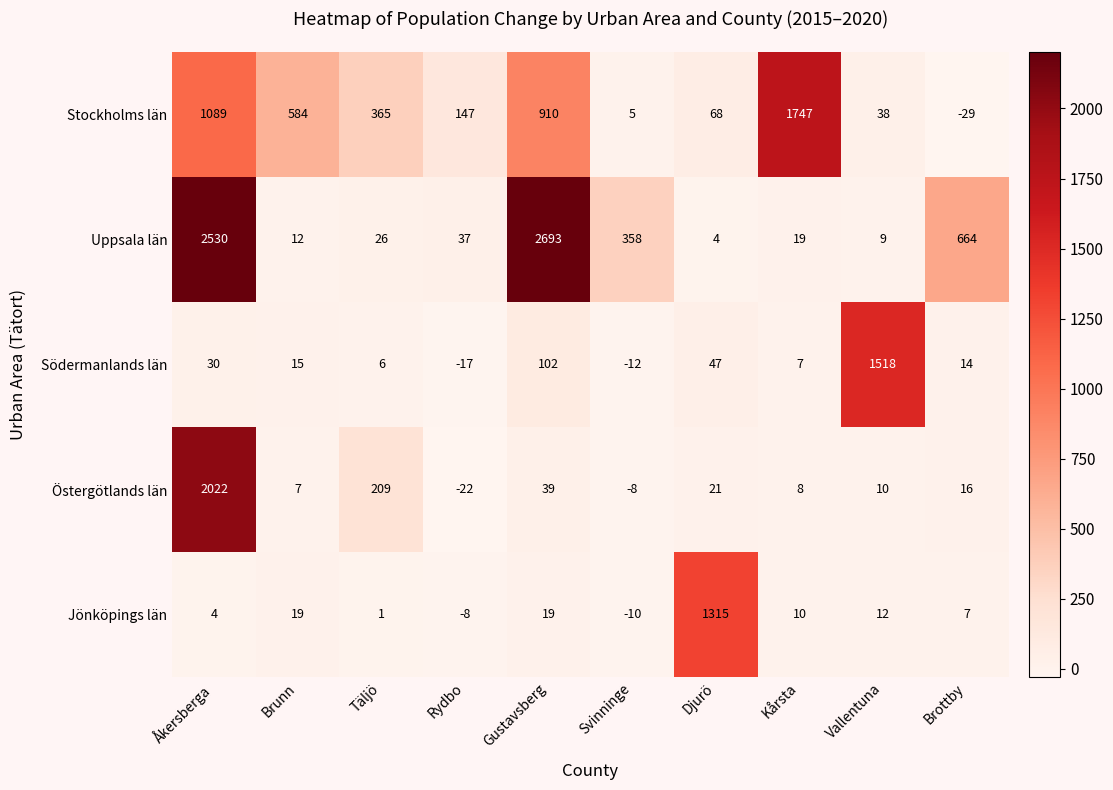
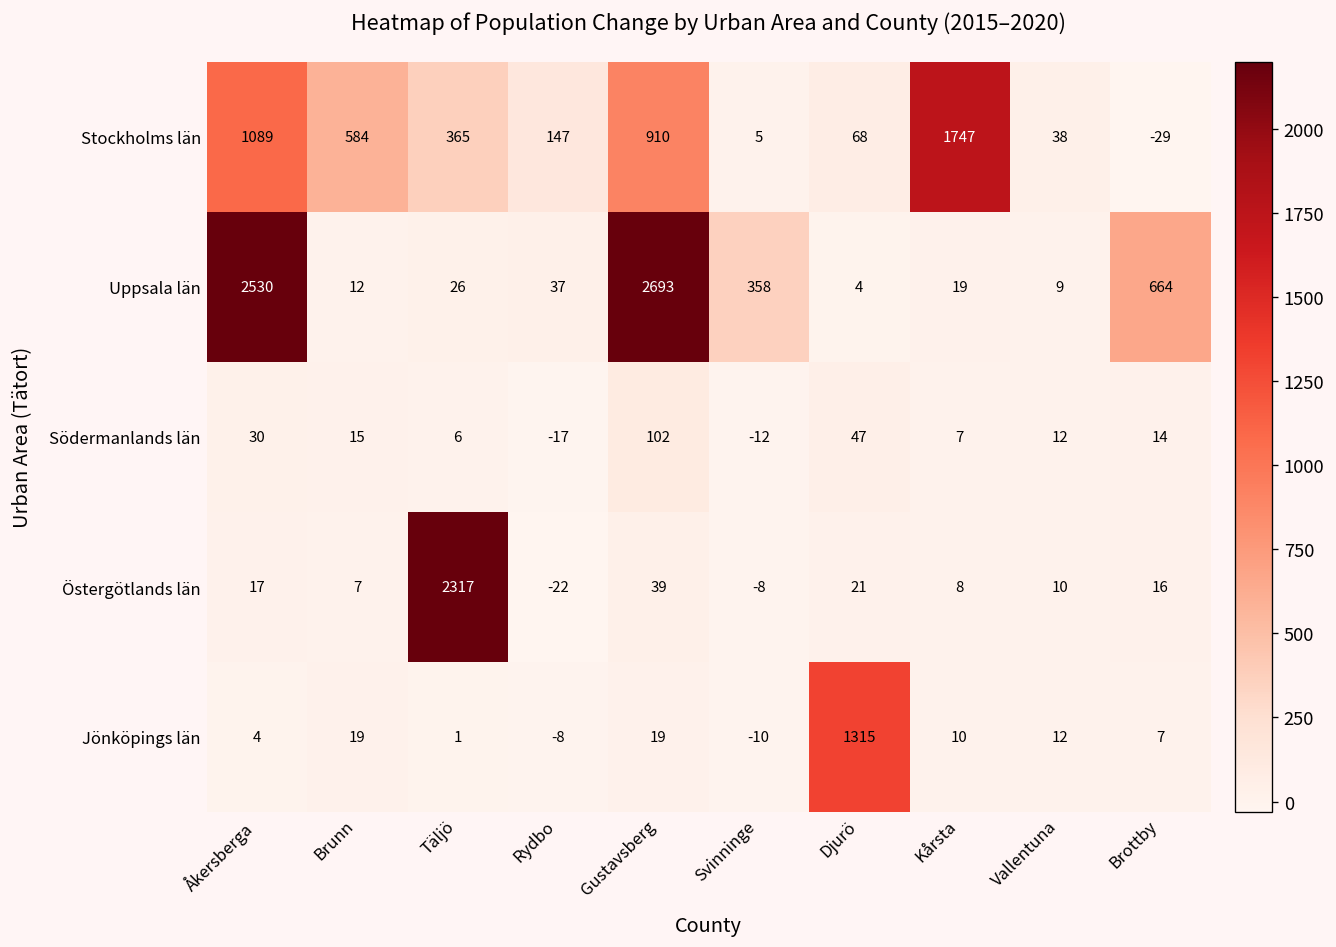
Södermanlands län, Vallentuna: 1518 -> 12
Östergötlands län, Åkersberga: 2022 -> 17
Östergötlands län, Täljö: 209 -> 2317
